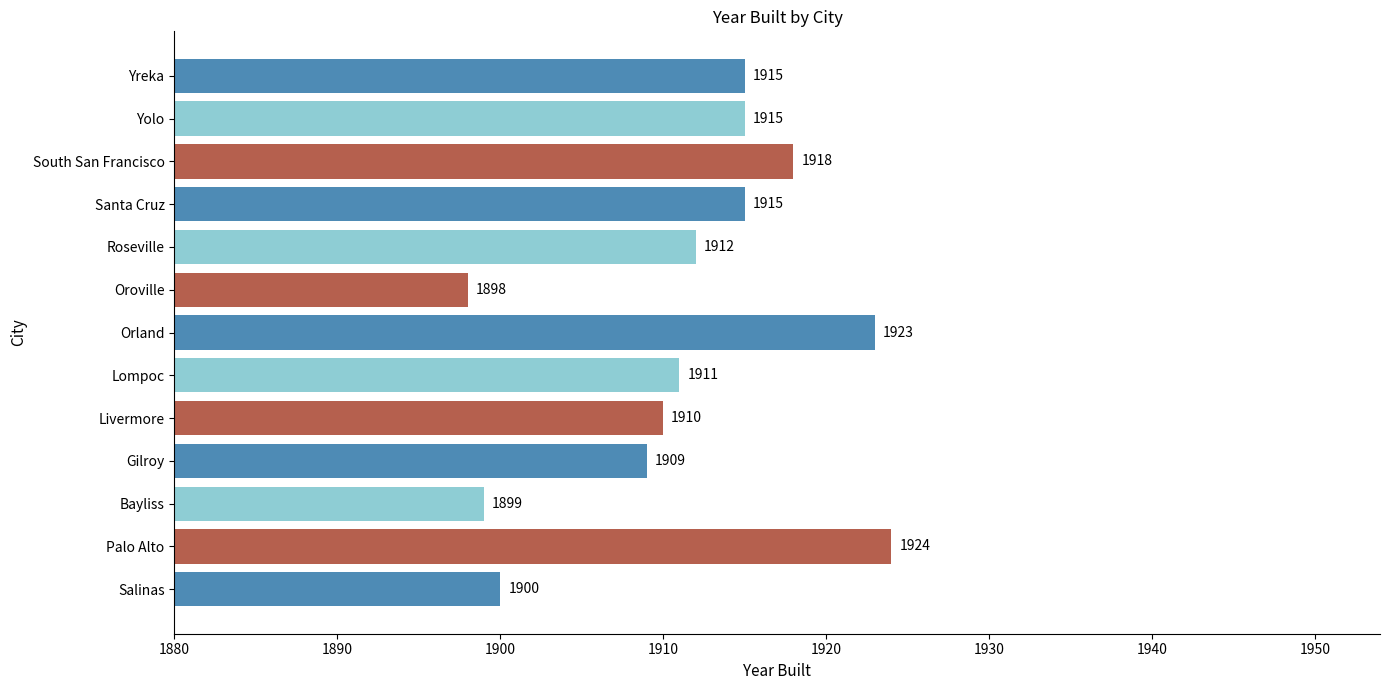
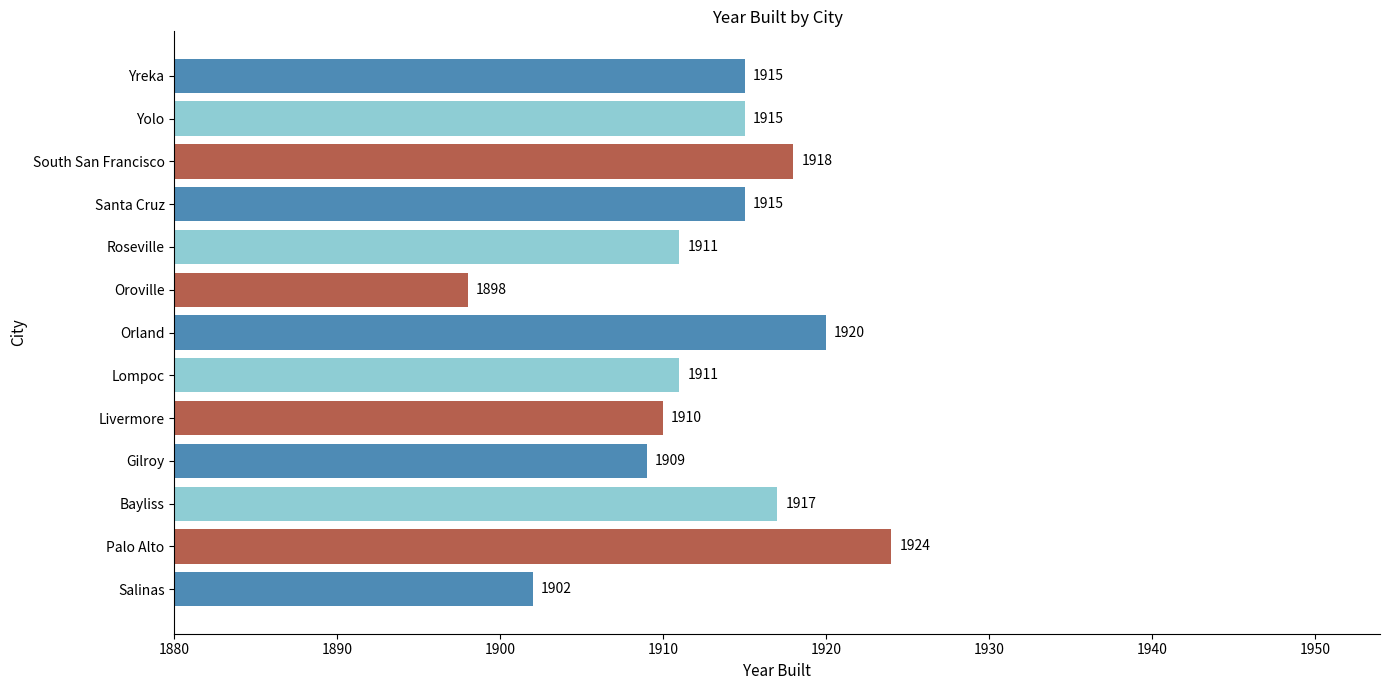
Roseville: 1912 -> 1911
Orland: 1923 -> 1920
Bayliss: 1899 -> 1917
Salinas: 1900 -> 1902
